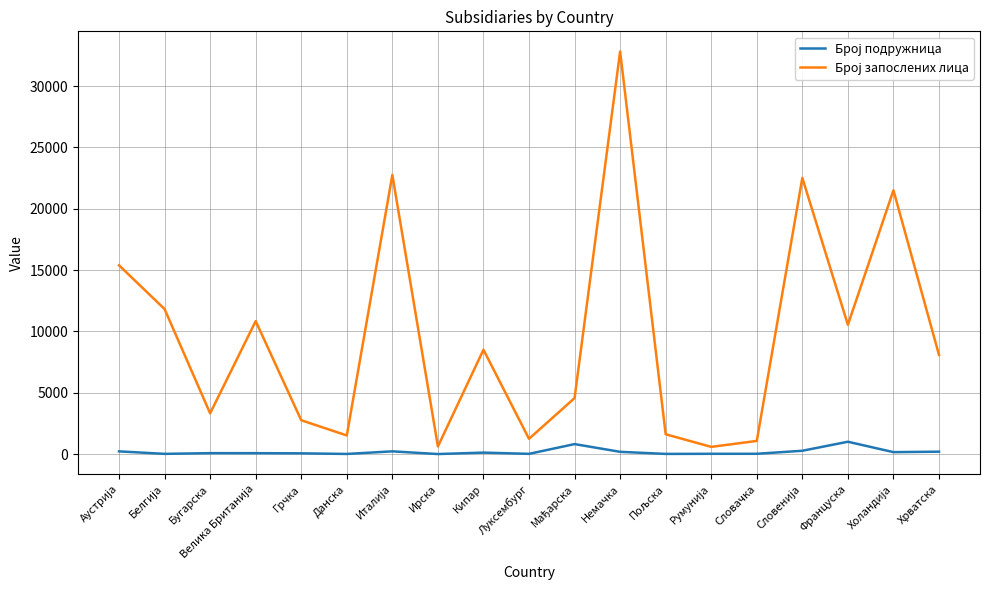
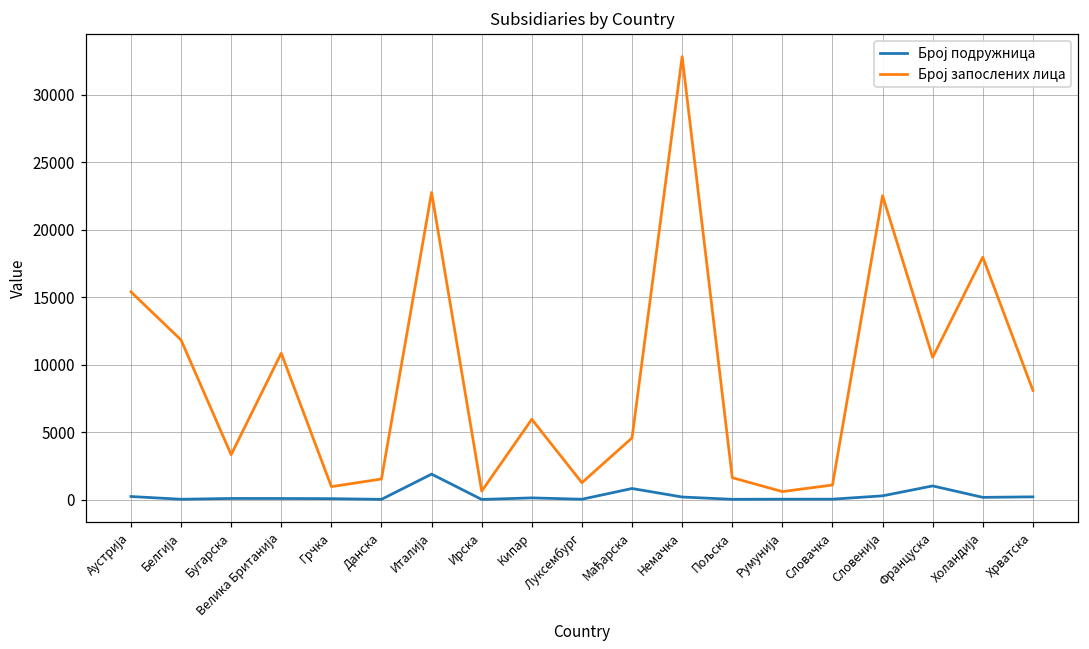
Број запослених лица, Грчка: 2800 -> 1000
Број подружница, Италија: 200 -> 1900
Број запослених лица, Кипар: 8500 -> 6000
Број запослених лица, Холандија: 21500 -> 18000
